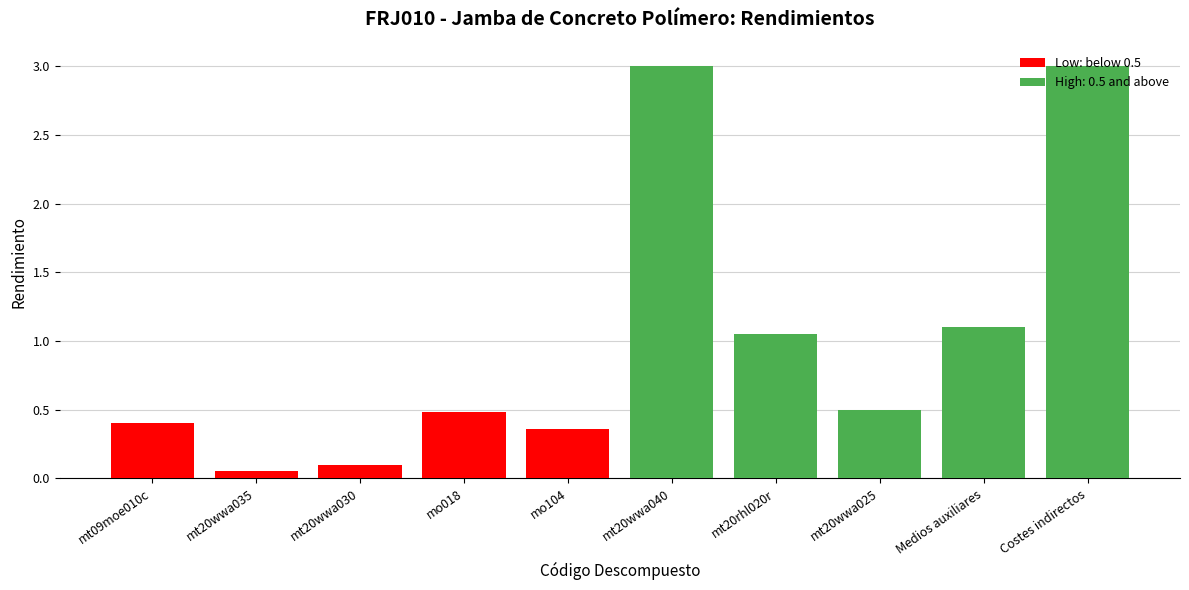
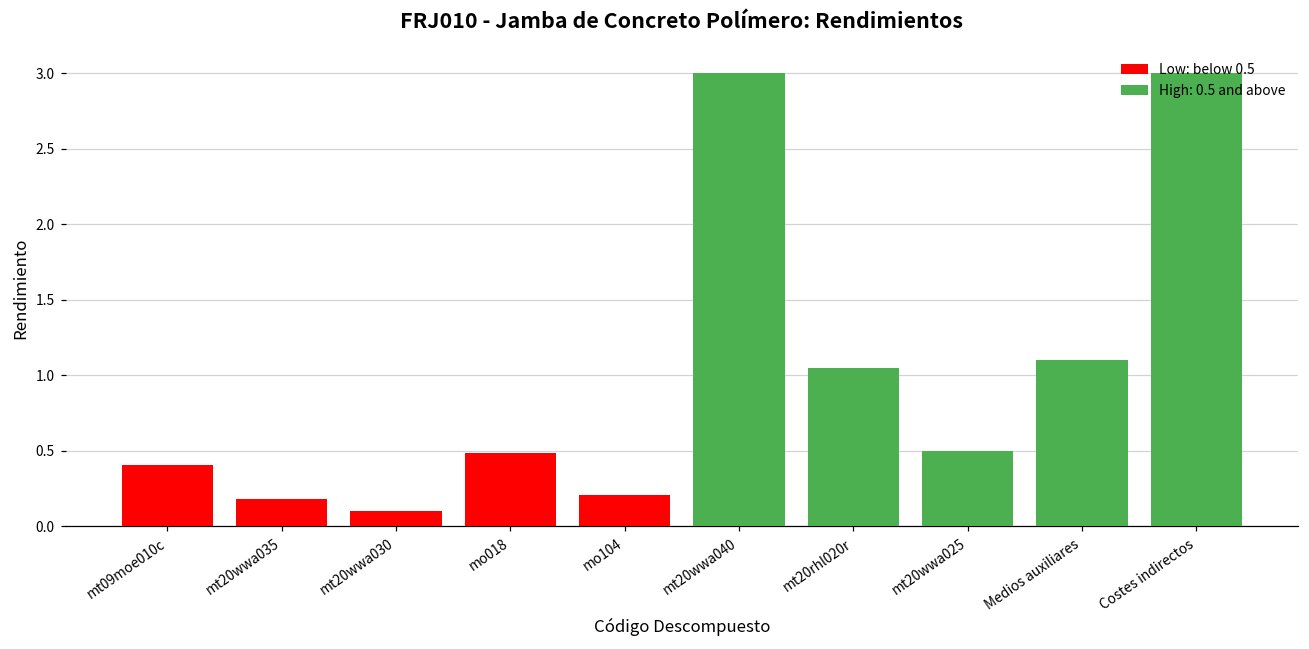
Low: below 0.5, mt20wwa035: 0.05 -> 0.18
Low: below 0.5, mo104: 0.36 -> 0.21
